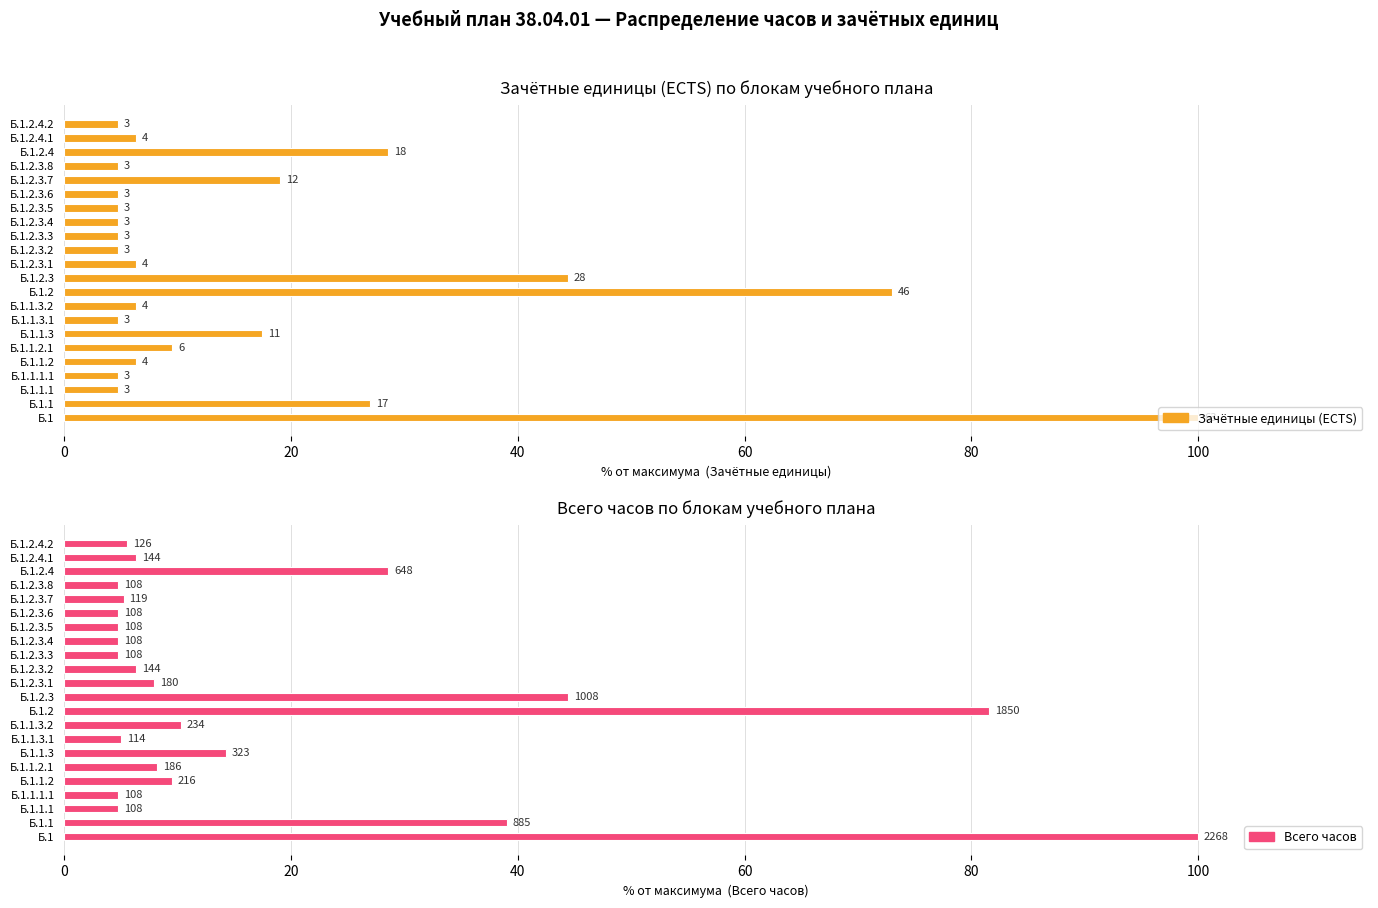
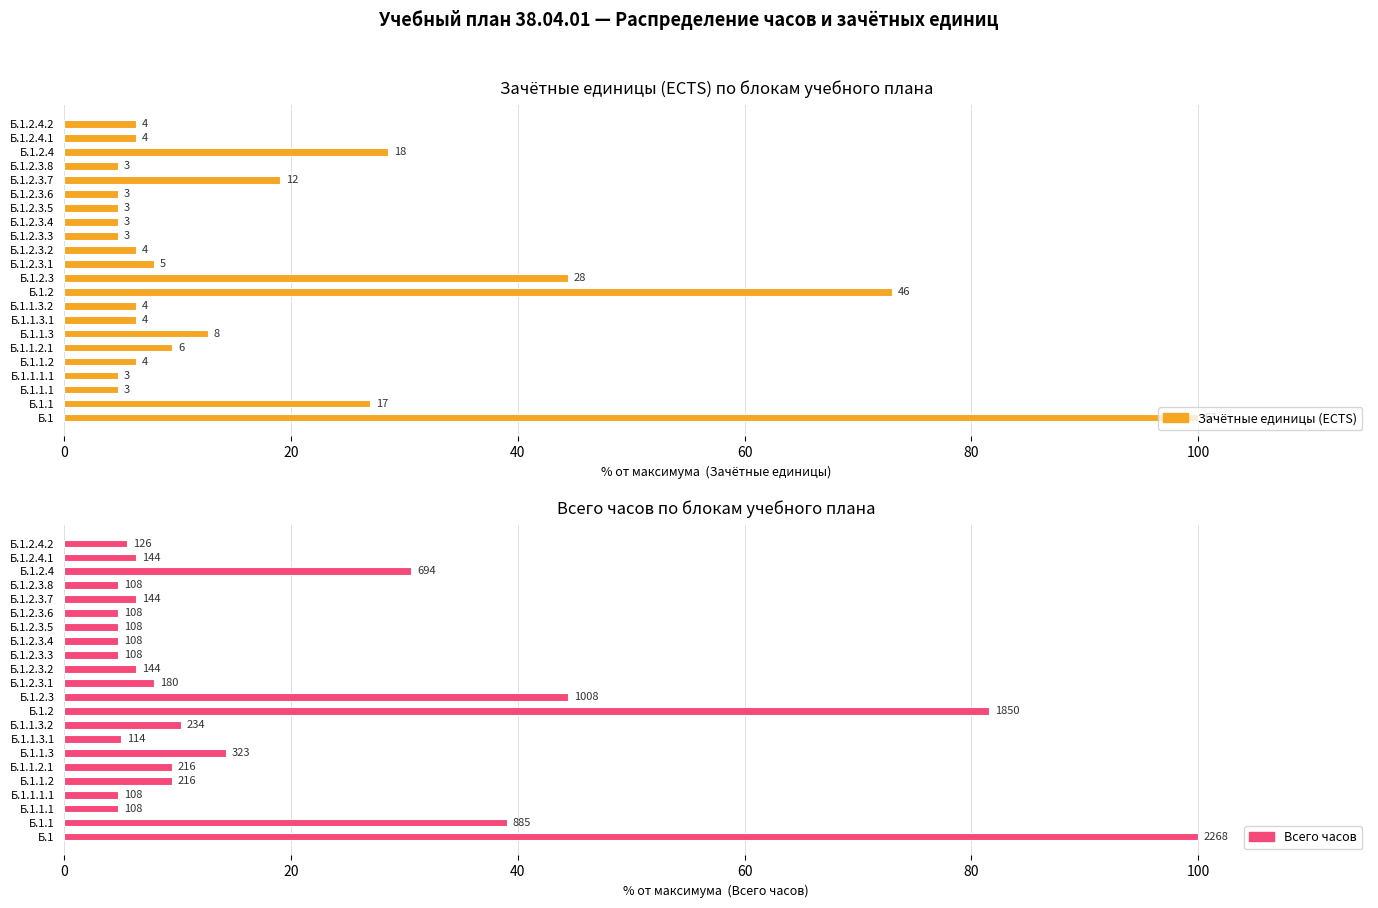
Зачётные единицы (ECTS) по блокам учебного плана, Б.1.2.4.2: 3 -> 4
Зачётные единицы (ECTS) по блокам учебного плана, Б.1.2.3.2: 3 -> 4
Зачётные единицы (ECTS) по блокам учебного плана, Б.1.2.3.1: 4 -> 5
Зачётные единицы (ECTS) по блокам учебного плана, Б.1.1.3.1: 3 -> 4
Зачётные единицы (ECTS) по блокам учебного плана, Б.1.1.3: 11 -> 8
Всего часов по блокам учебного плана, Б.1.2.4: 648 -> 694
Всего часов по блокам учебного плана, Б.1.2.3.7: 119 -> 144
Всего часов по блокам учебного плана, Б.1.1.2.1: 186 -> 216
